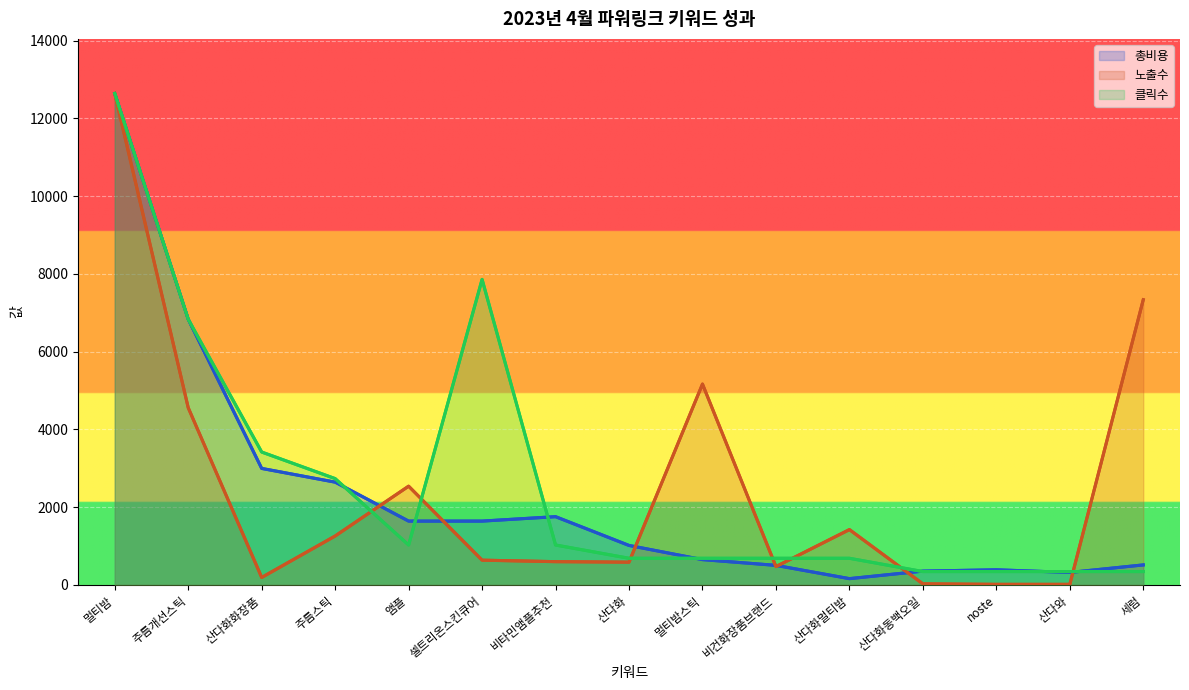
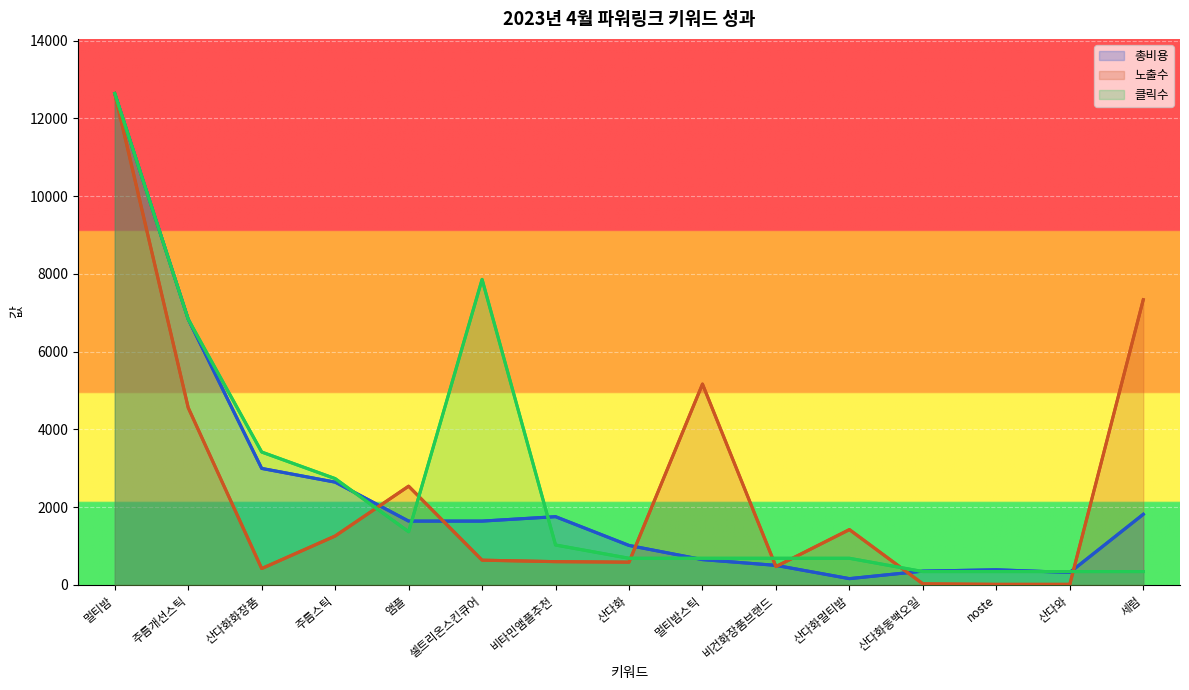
노출수, 산다화화장품: 200 -> 400
클릭수, 앰플: 1000 -> 1400
총비용, 세럼: 500 -> 1800
